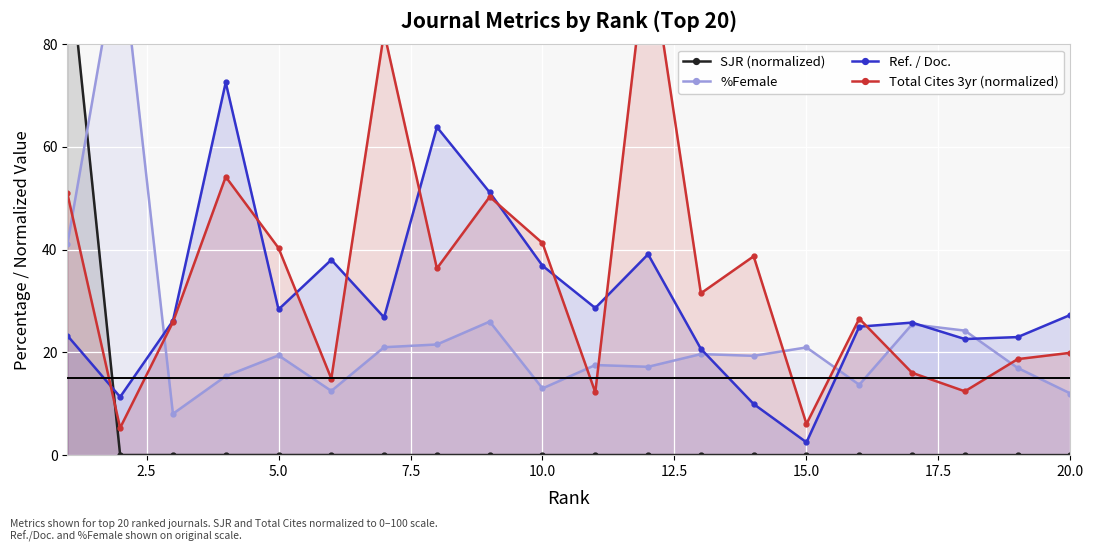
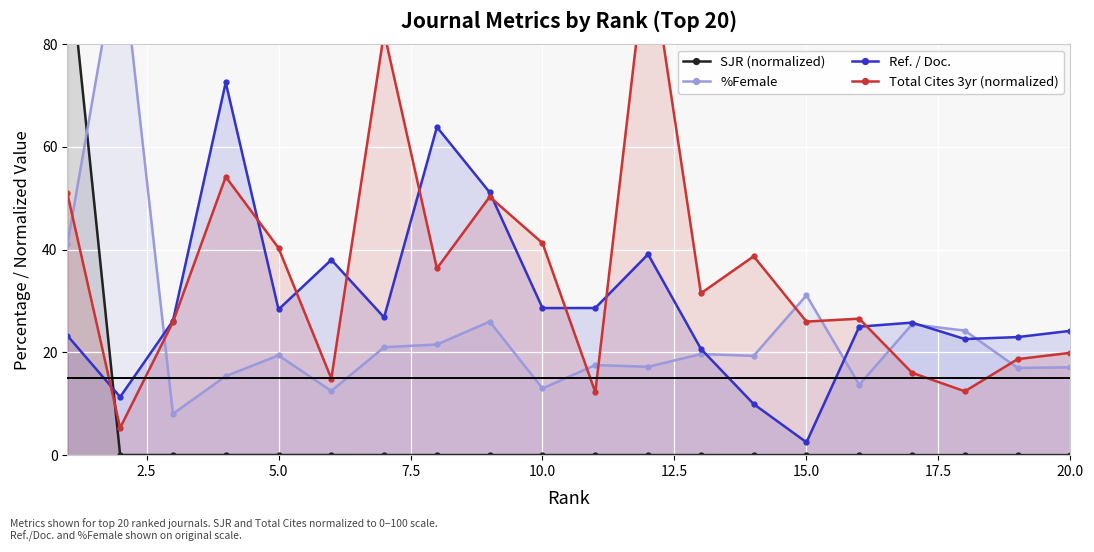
Ref. / Doc., 10.0: 37 -> 29
%Female, 15.0: 21 -> 31
Total Cites 3yr (normalized), 15.0: 6 -> 26
%Female, 20.0: 12 -> 17
Ref. / Doc., 20.0: 27 -> 24
